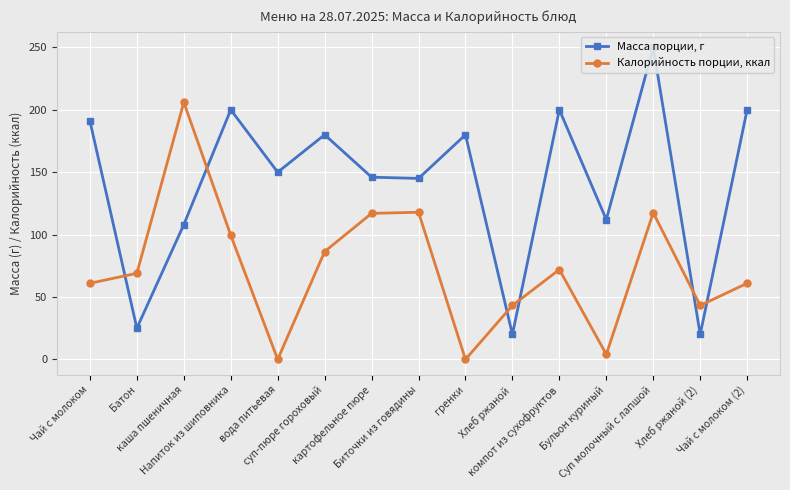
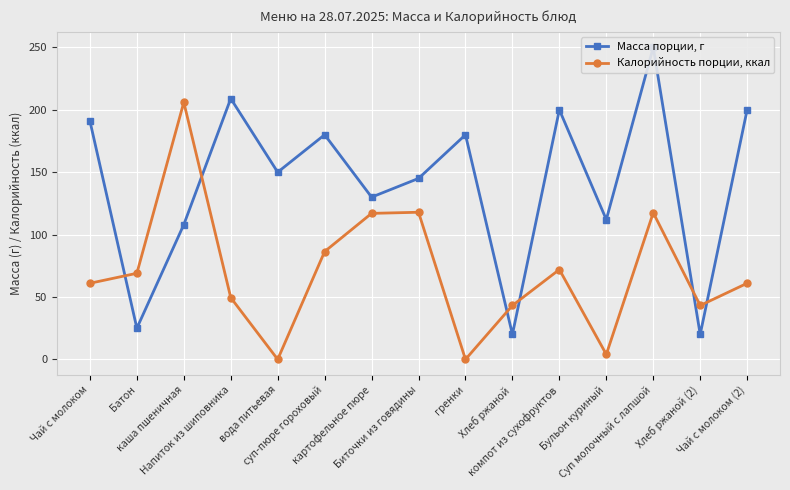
Масса порции, г, Напиток из шиповника: 200 -> 209
Калорийность порции, ккал, Напиток из шиповника: 99 -> 49
Масса порции, г, картофельное пюре: 146 -> 130
